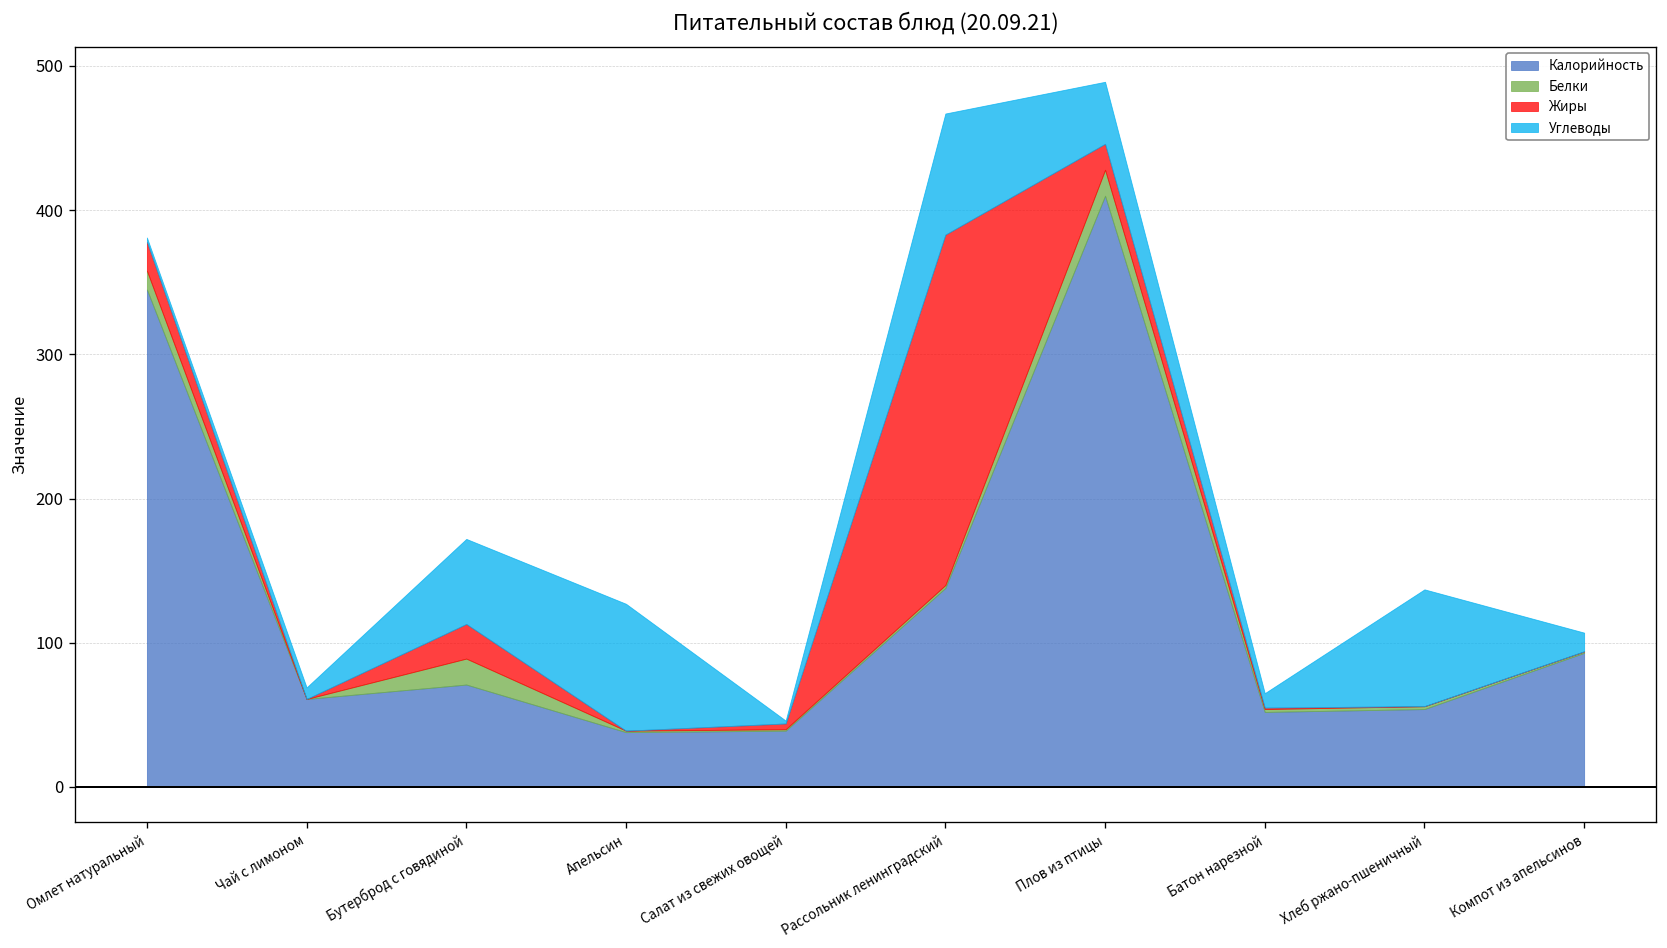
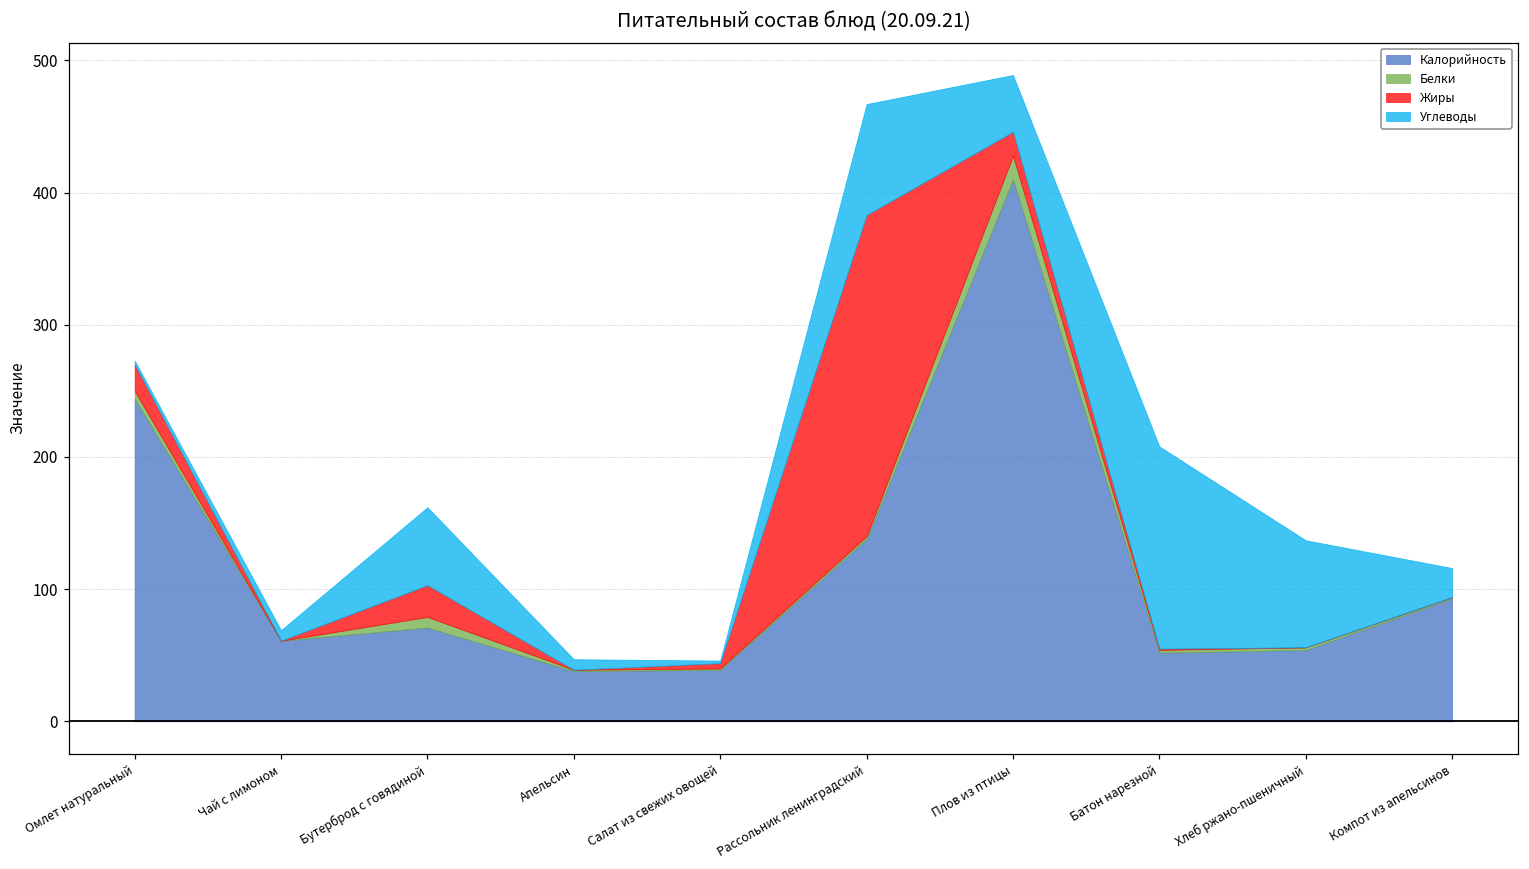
Калорийность, Омлет натуральный: 345 -> 244
Белки, Омлет натуральный: 13 -> 6
Белки, Бутерброд с говядиной: 18 -> 8
Углеводы, Апельсин: 88 -> 8
Углеводы, Батон нарезной: 10 -> 153
Углеводы, Компот из апельсинов: 13 -> 22
